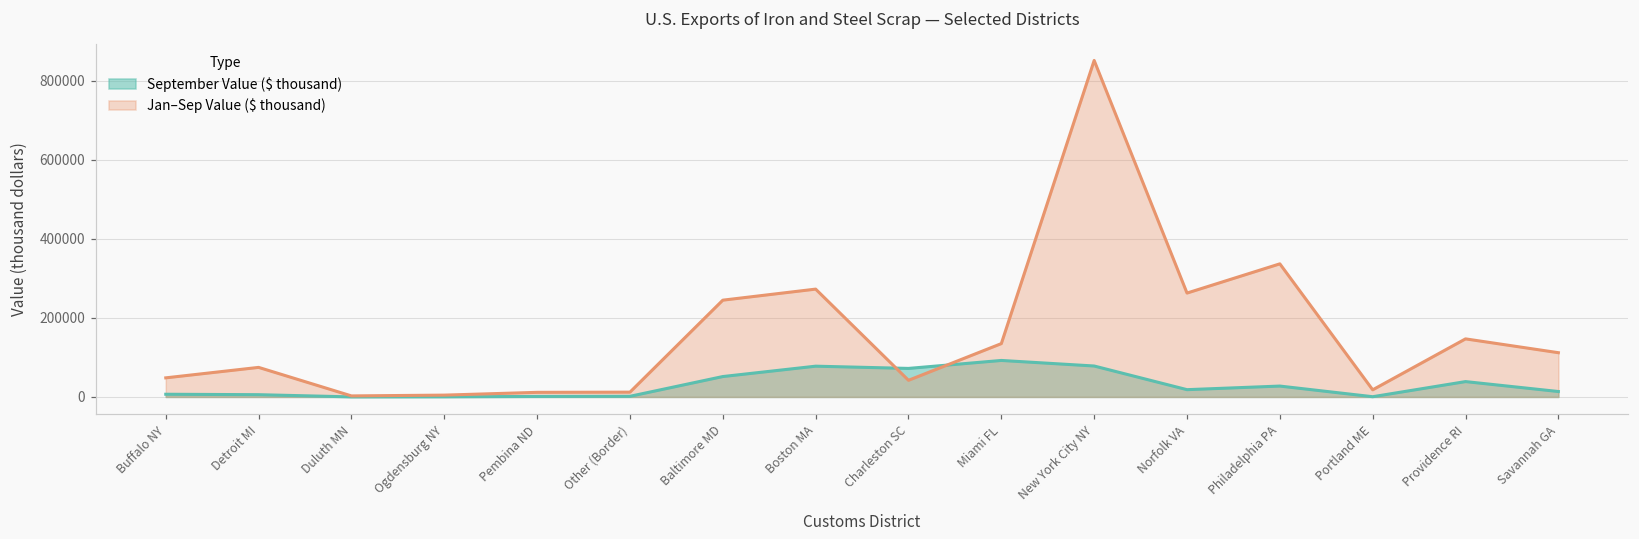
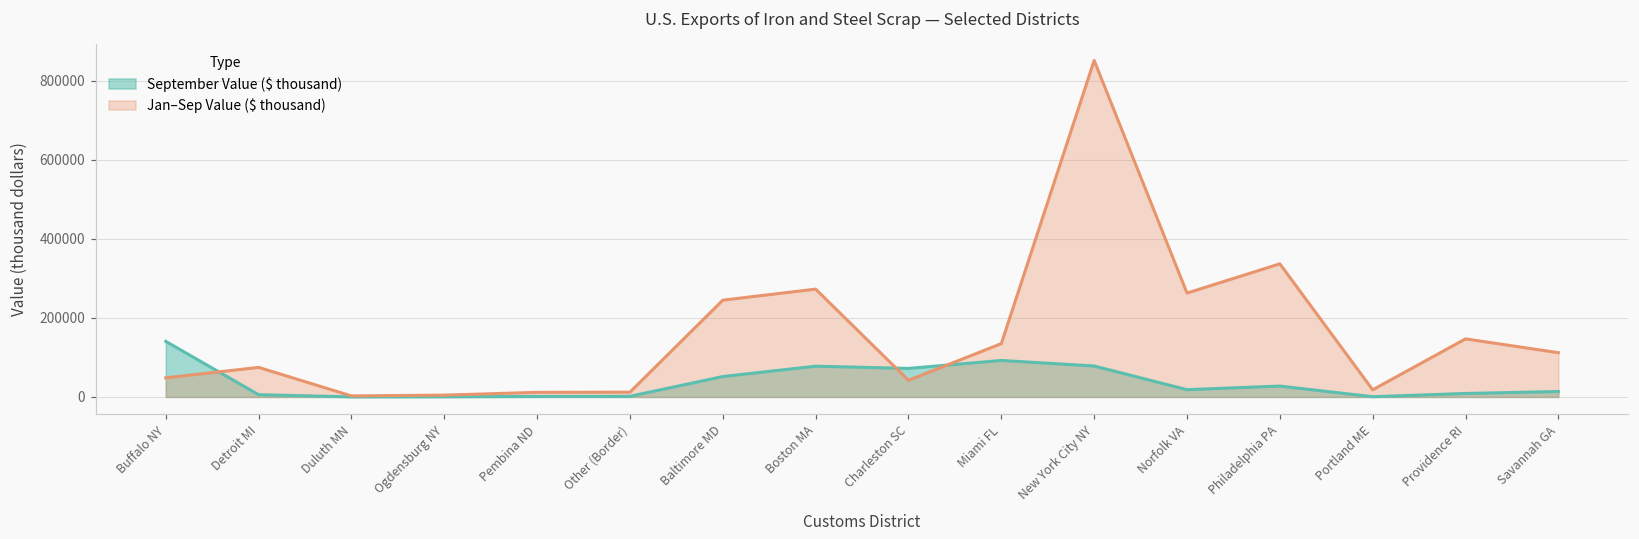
September Value ($ thousand), Buffalo NY: 10000 -> 140000
September Value ($ thousand), Providence RI: 40000 -> 10000
